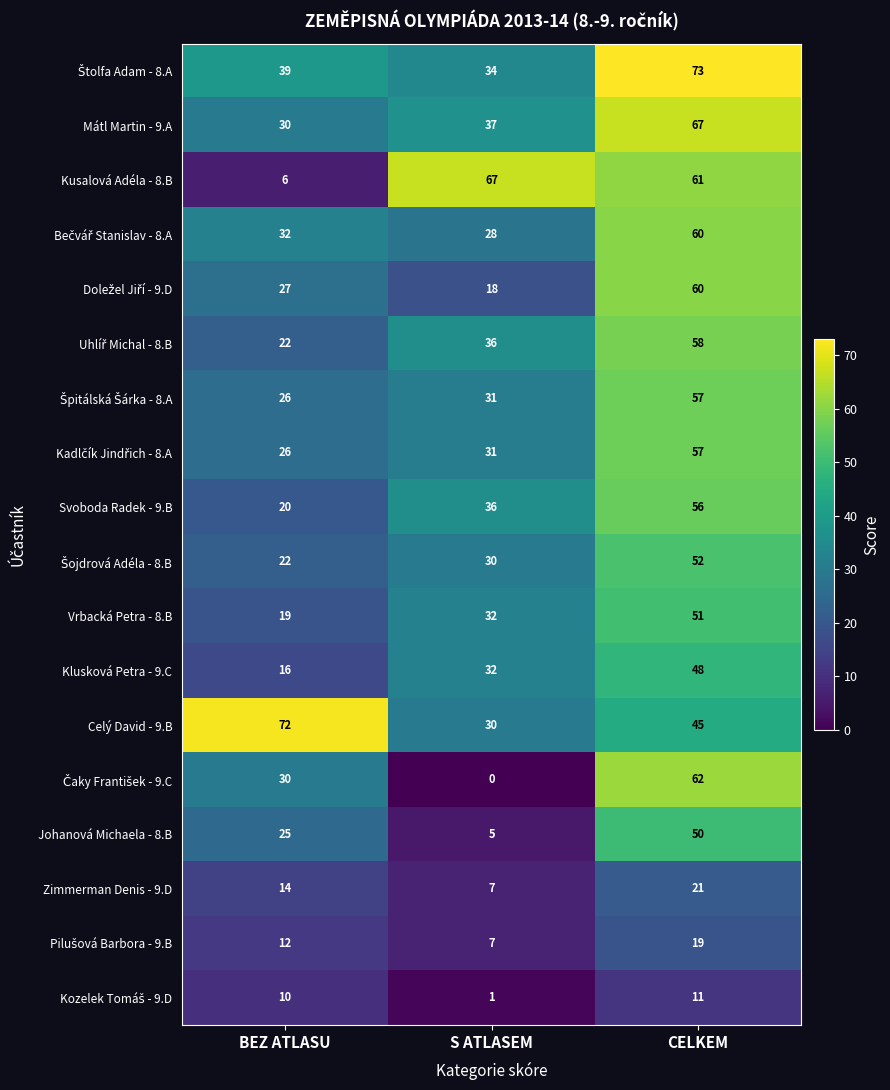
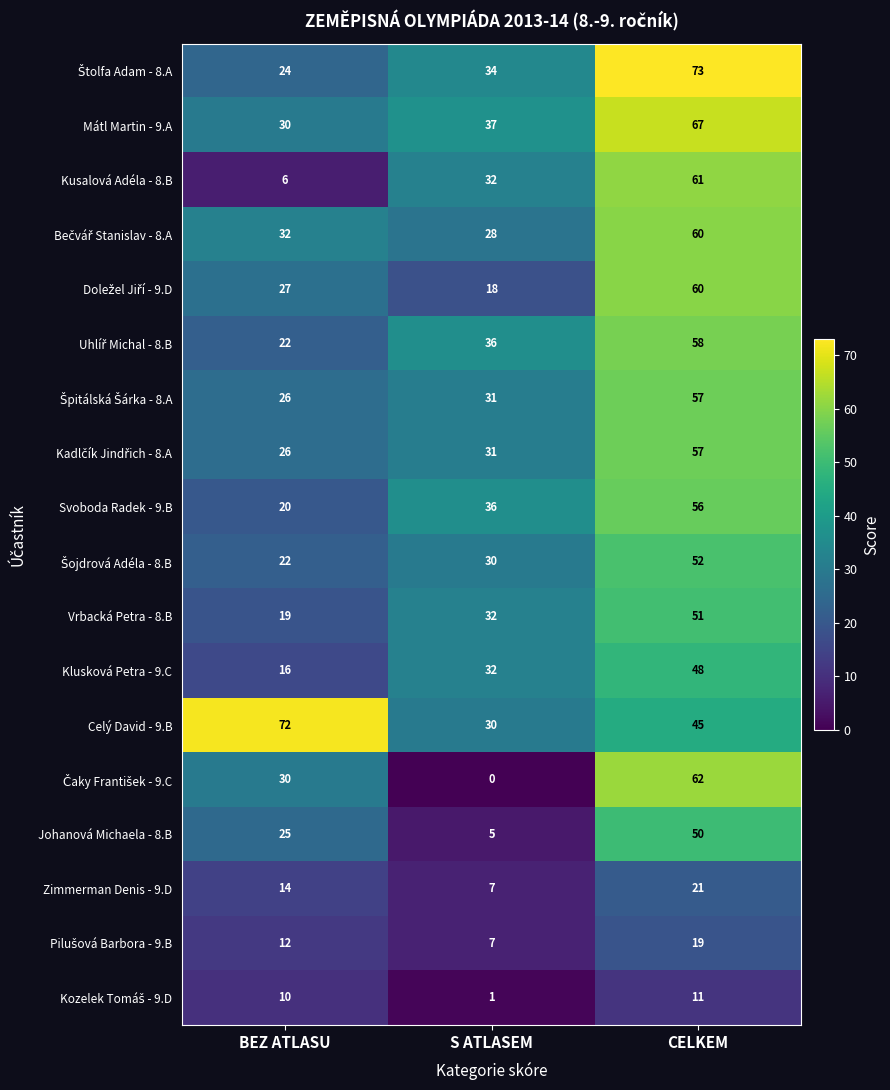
Štolfa Adam - 8.A, BEZ ATLASU: 39 -> 24
Kusalová Adéla - 8.B, S ATLASEM: 67 -> 32
